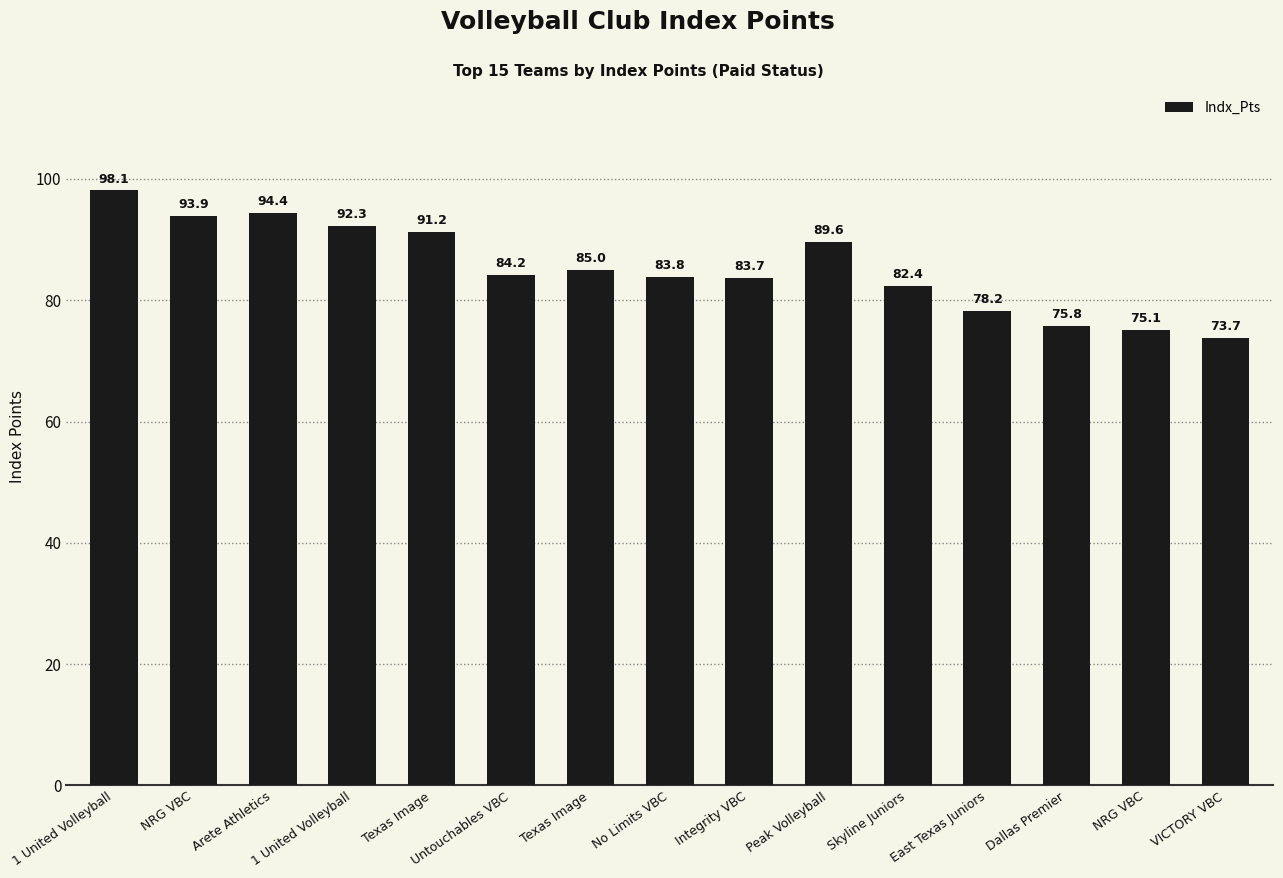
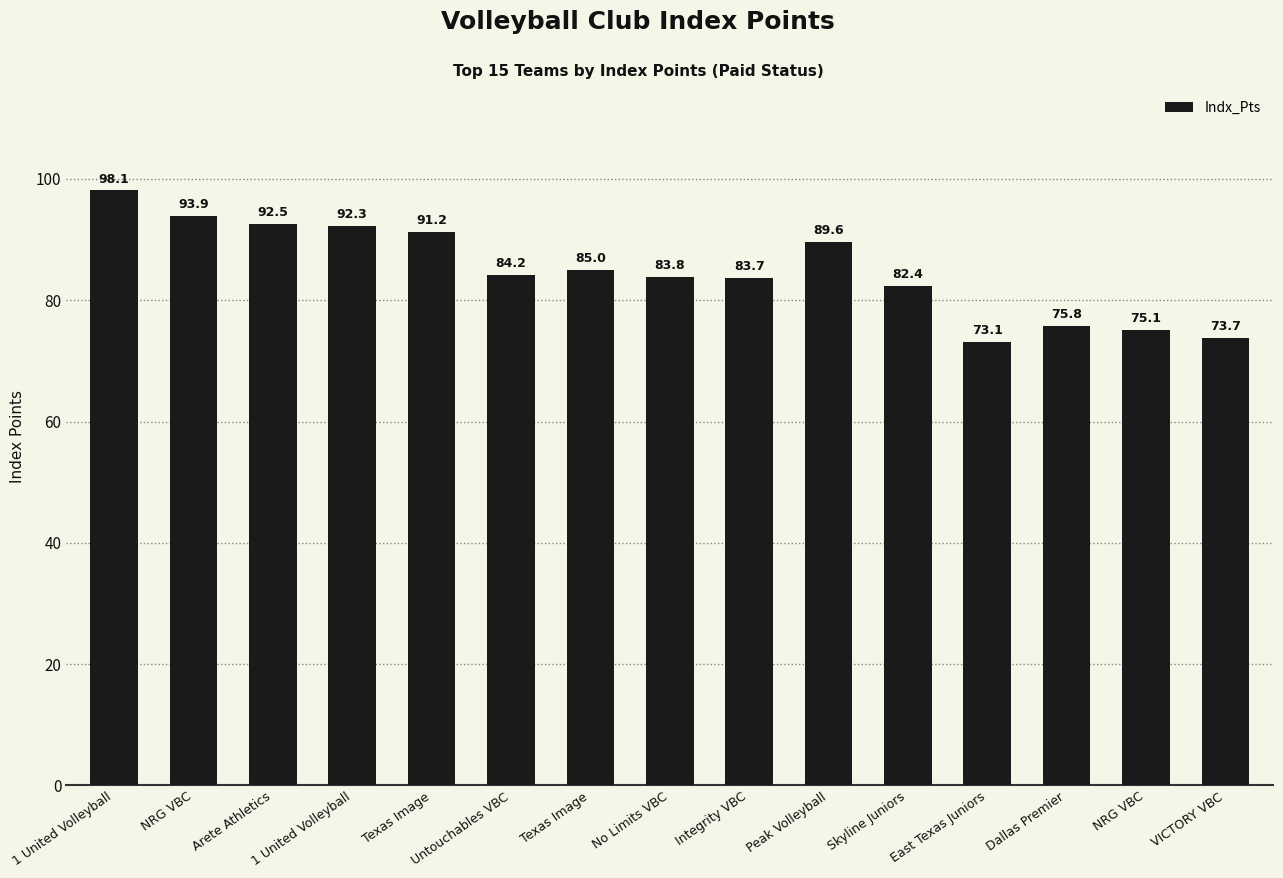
Arete Athletics: 94.4 -> 92.5
East Texas Juniors: 78.2 -> 73.1
